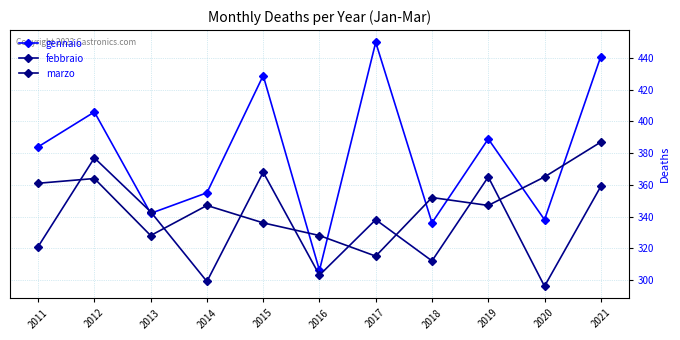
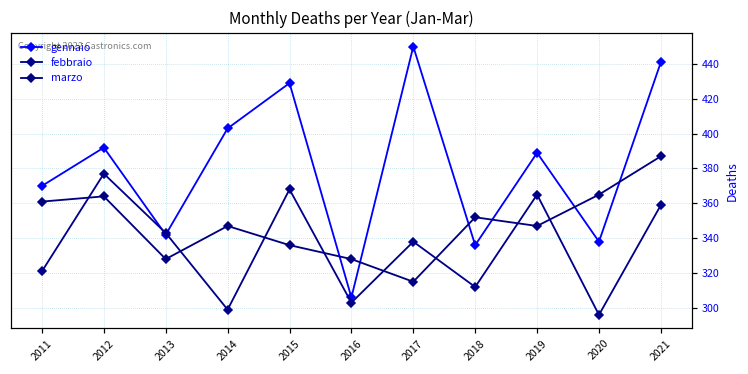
gennaio, 2011: 384 -> 370
gennaio, 2012: 406 -> 392
gennaio, 2014: 355 -> 403
